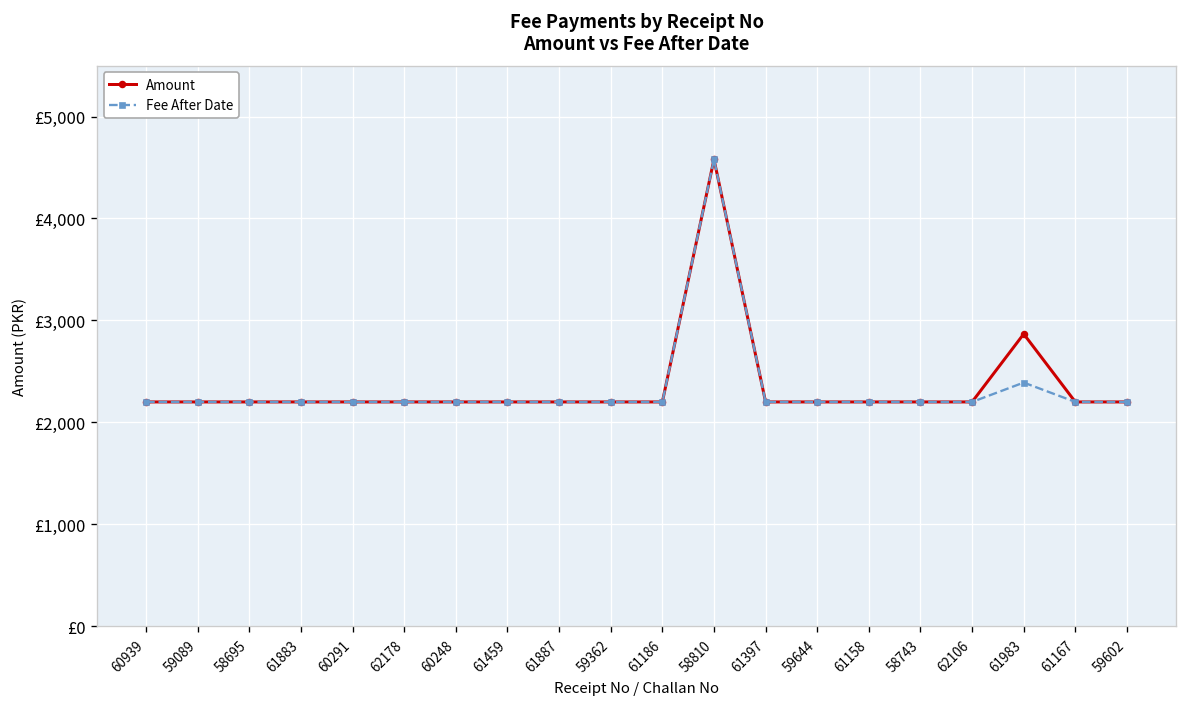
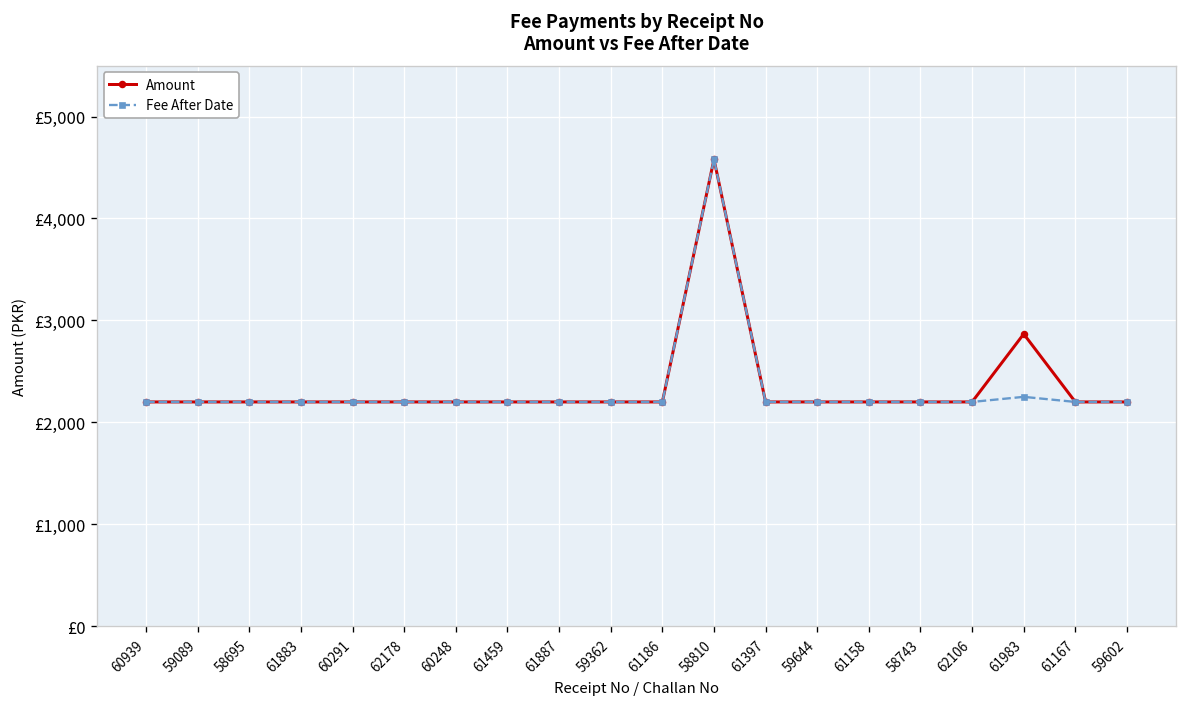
Fee After Date, 61983: £2,400 -> £2,300
